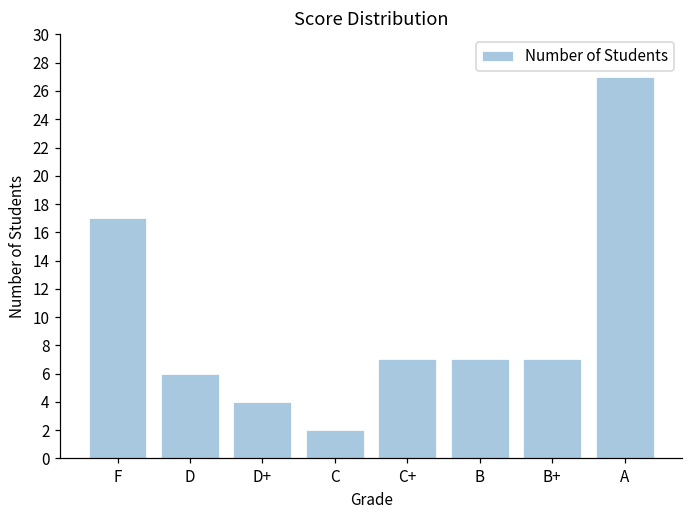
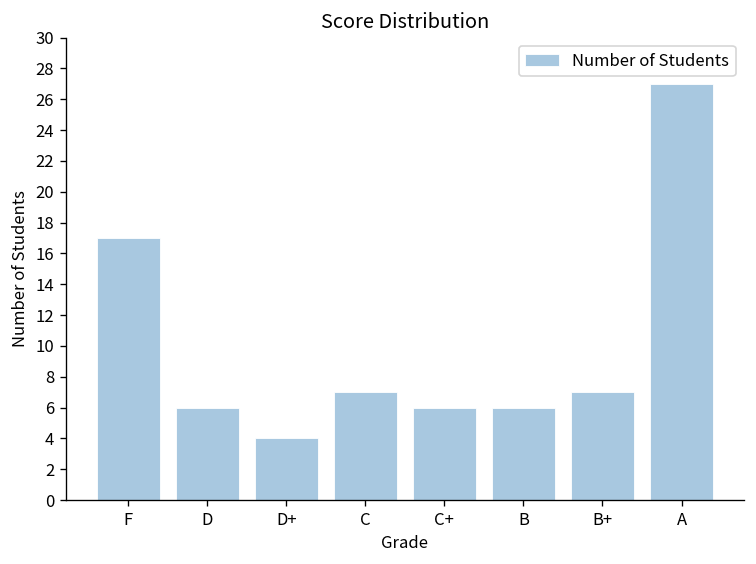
C: 2 -> 7
C+: 7 -> 6
B: 7 -> 6
